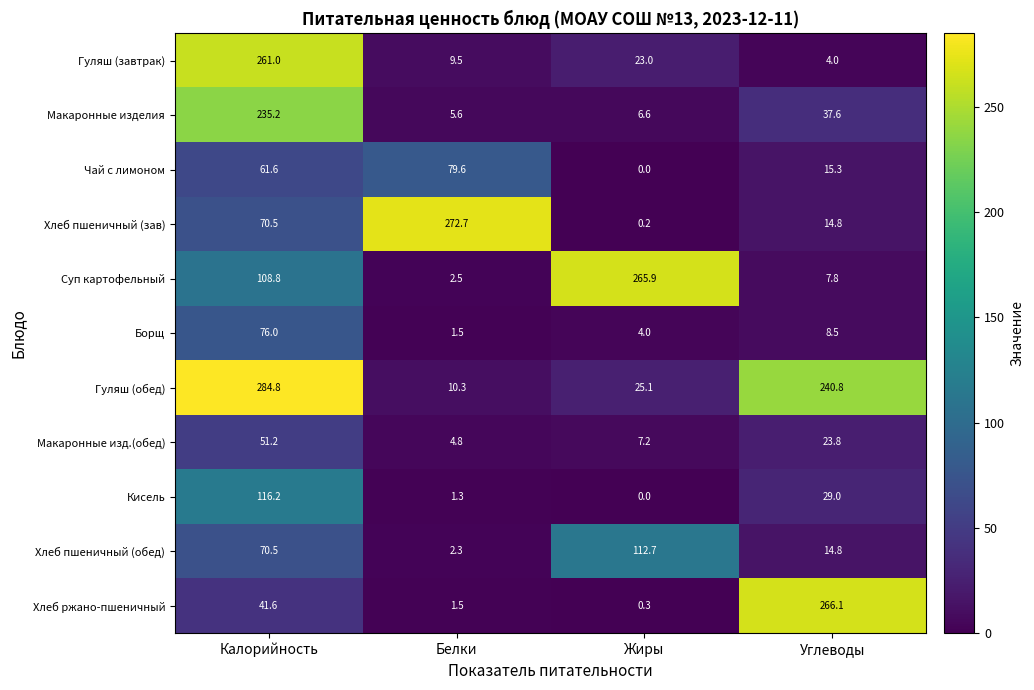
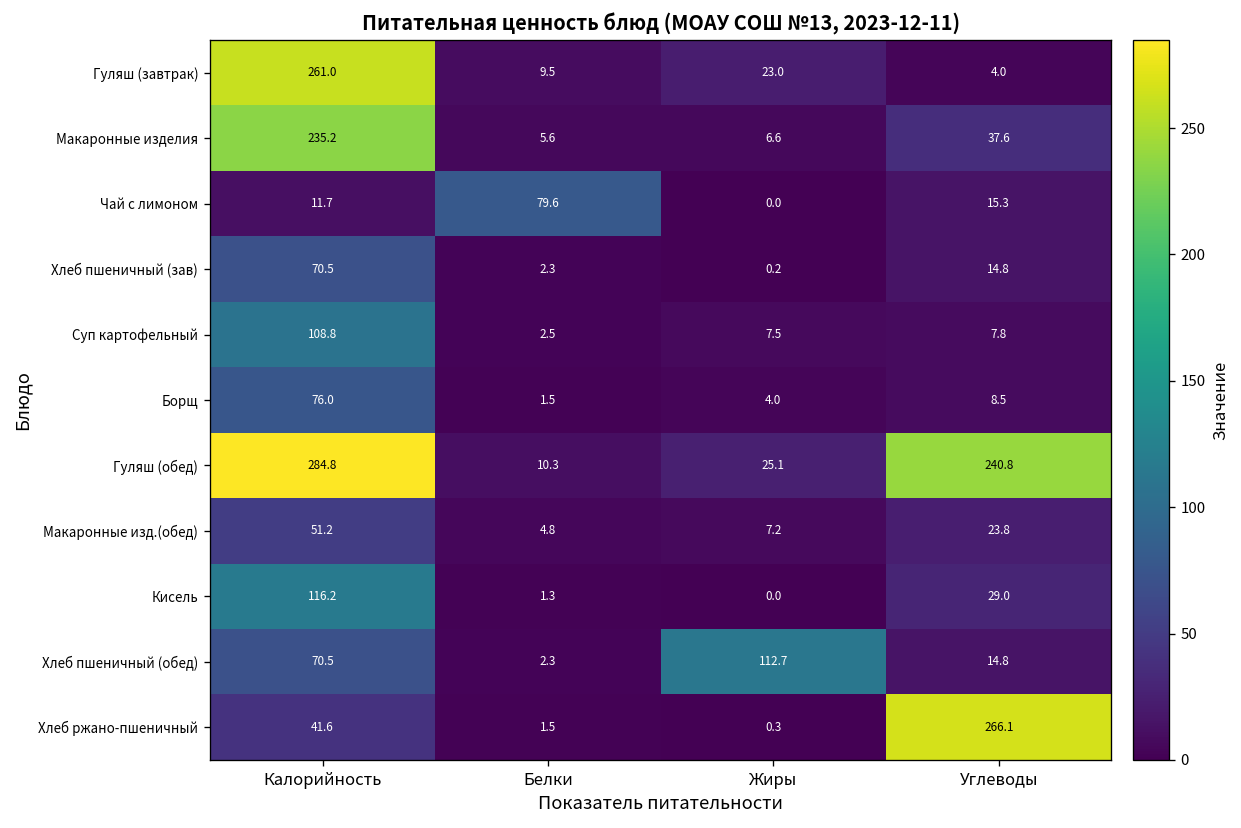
Чай с лимоном, Калорийность: 61.6 -> 11.7
Хлеб пшеничный (зав), Белки: 272.7 -> 2.3
Суп картофельный, Жиры: 265.9 -> 7.5
